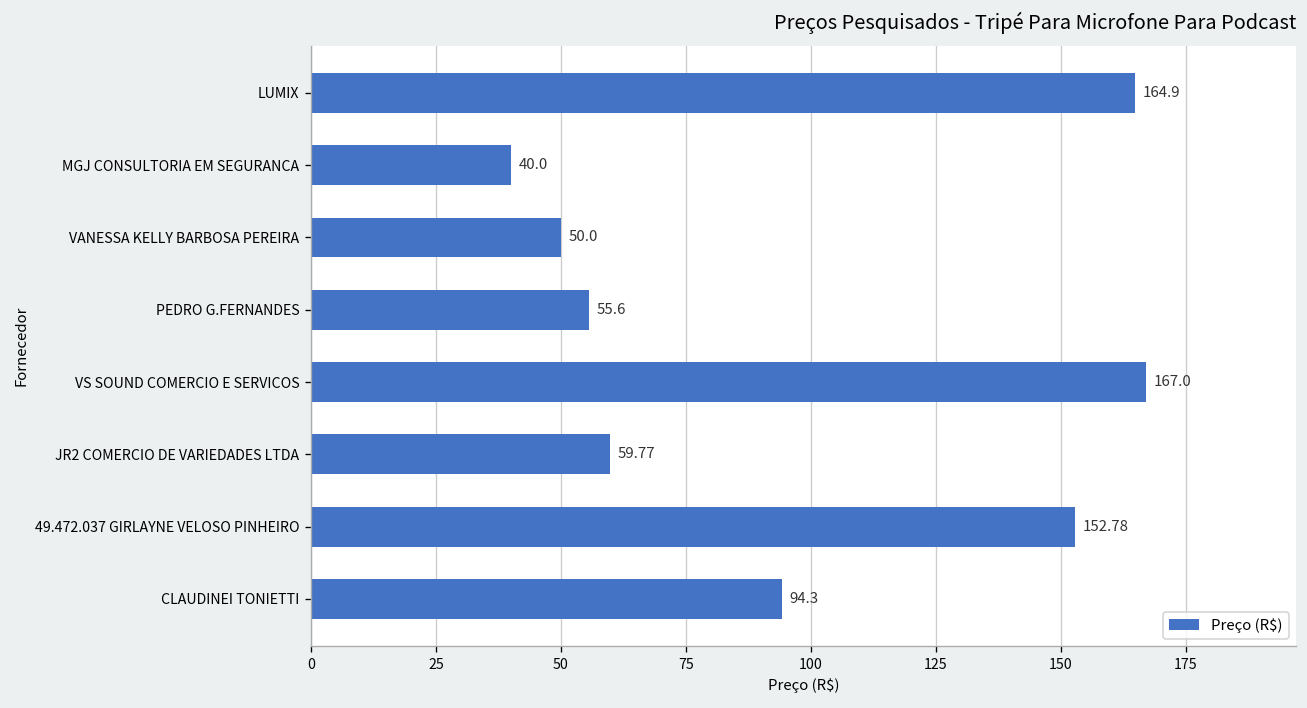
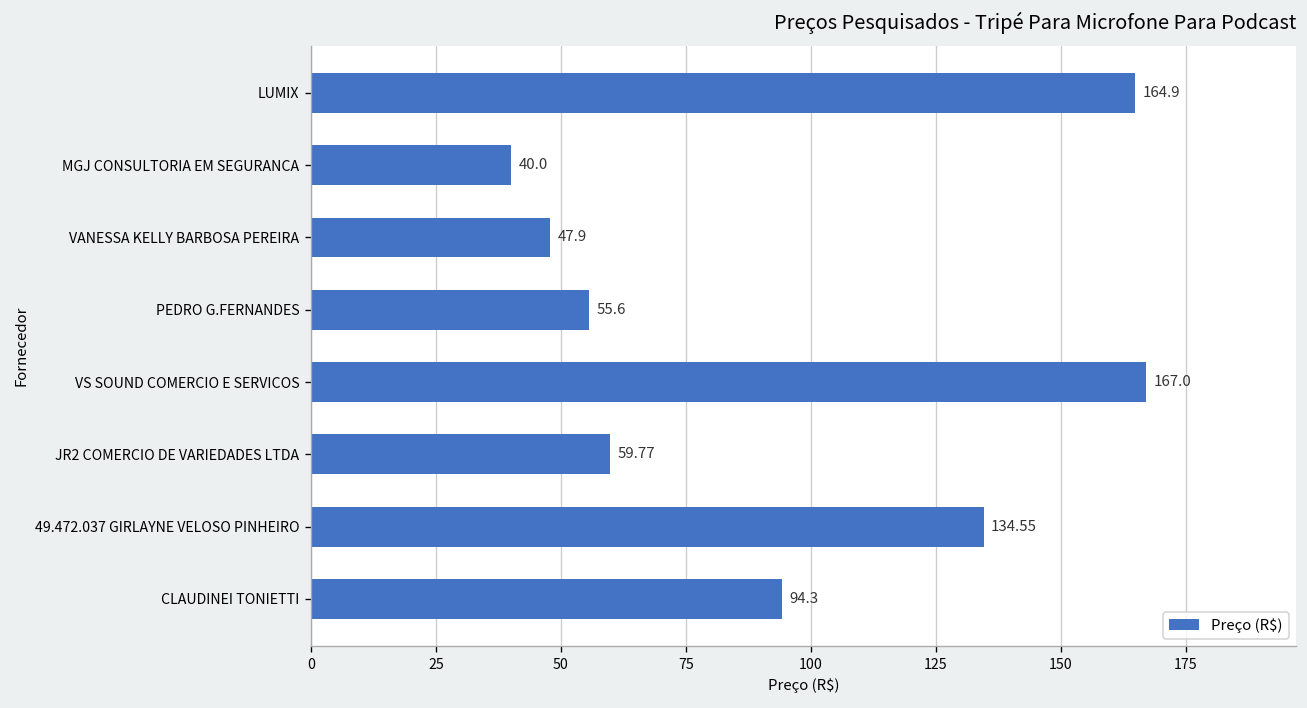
VANESSA KELLY BARBOSA PEREIRA: 50.0 -> 47.9
49.472.037 GIRLAYNE VELOSO PINHEIRO: 152.78 -> 134.55
